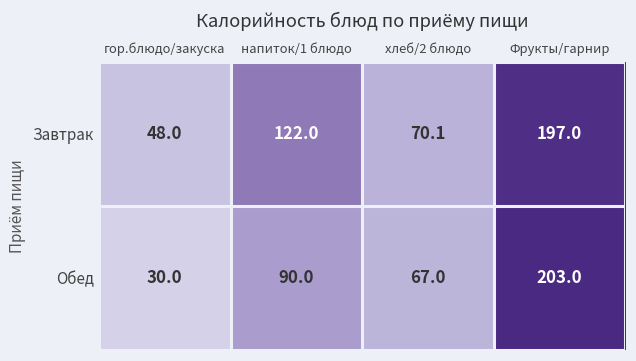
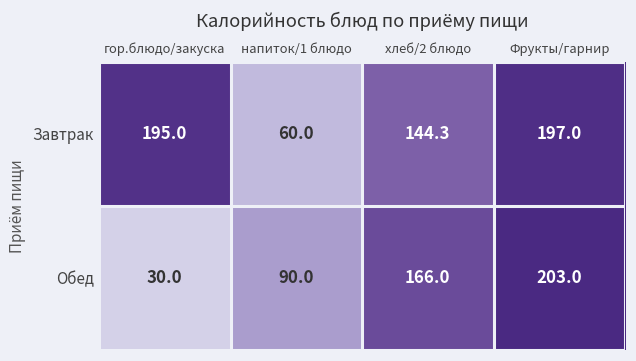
Завтрак, гор.блюдо/закуска: 48.0 -> 195.0
Завтрак, напиток/1 блюдо: 122.0 -> 60.0
Завтрак, хлеб/2 блюдо: 70.1 -> 144.3
Обед, хлеб/2 блюдо: 67.0 -> 166.0
